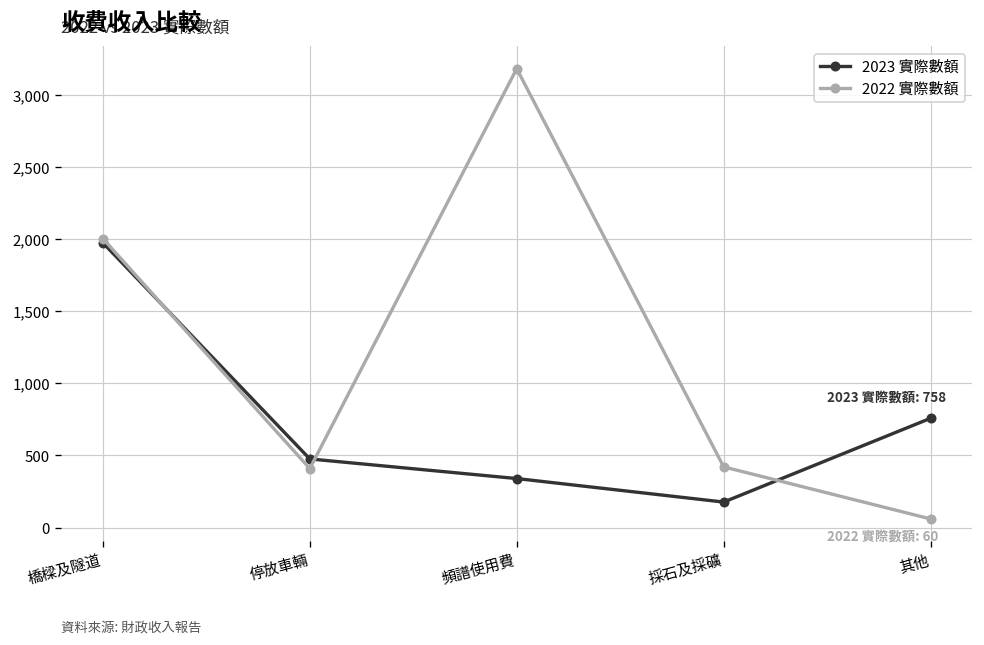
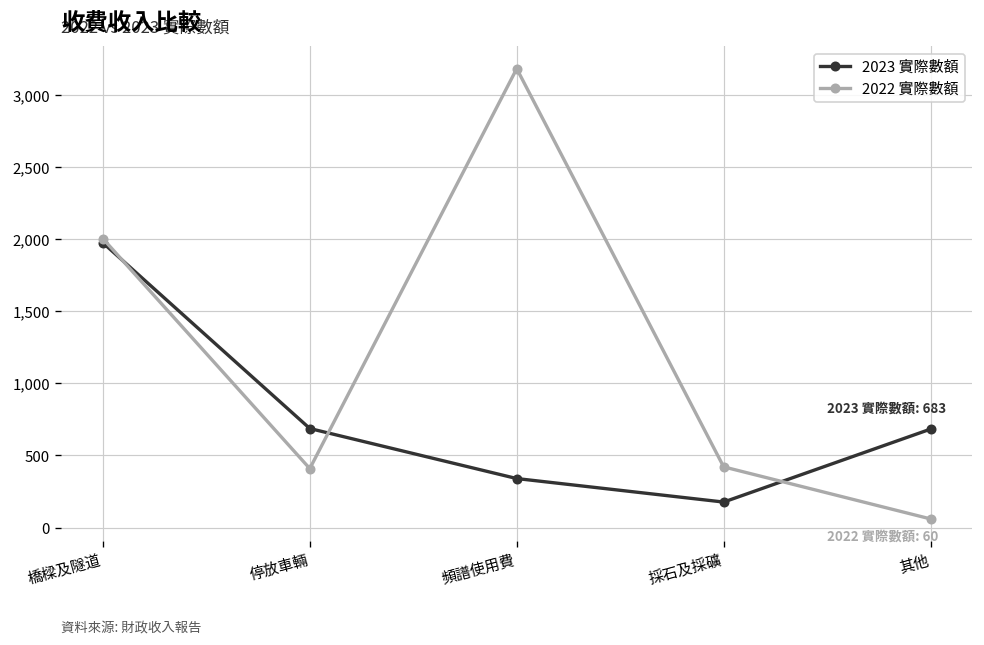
2023 實際數額, 停放車輛: 480 -> 690
2023 實際數額, 其他: 758 -> 683
